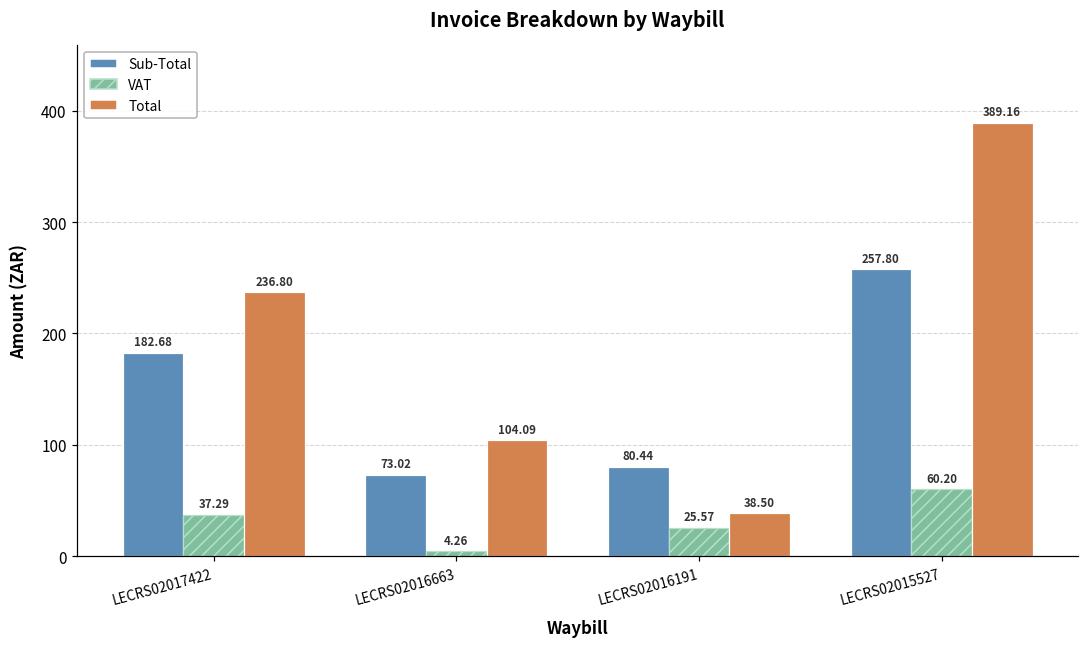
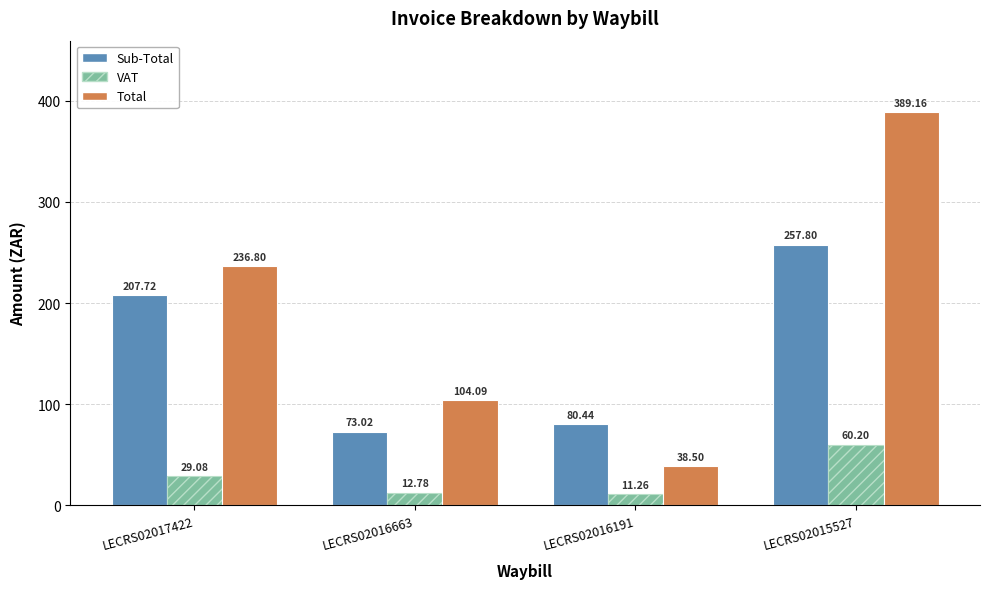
Sub-Total, LECRS02017422: 182.68 -> 207.72
VAT, LECRS02017422: 37.29 -> 29.08
VAT, LECRS02016663: 4.26 -> 12.78
VAT, LECRS02016191: 25.57 -> 11.26
